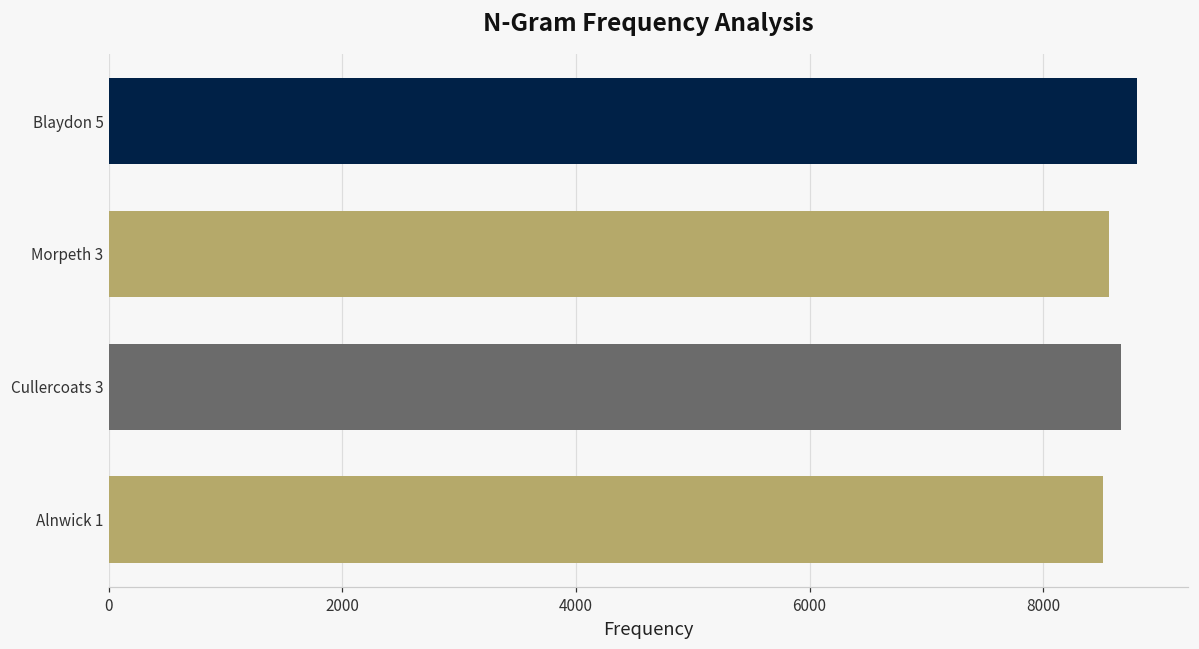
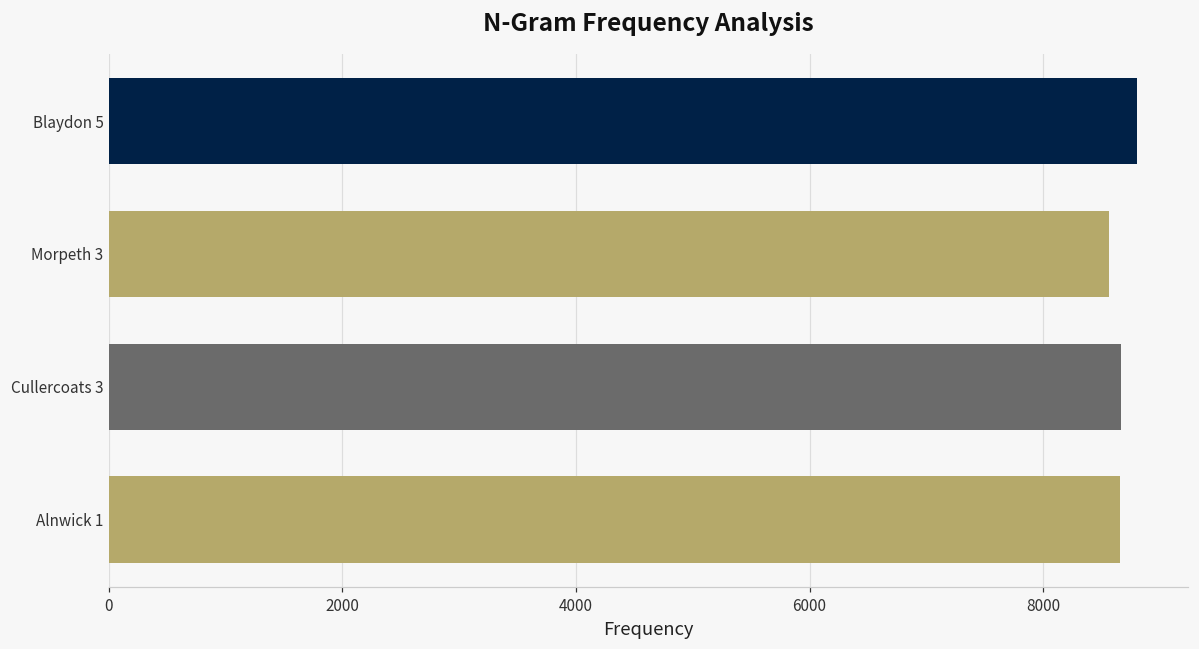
Alnwick 1: 8510 -> 8660
